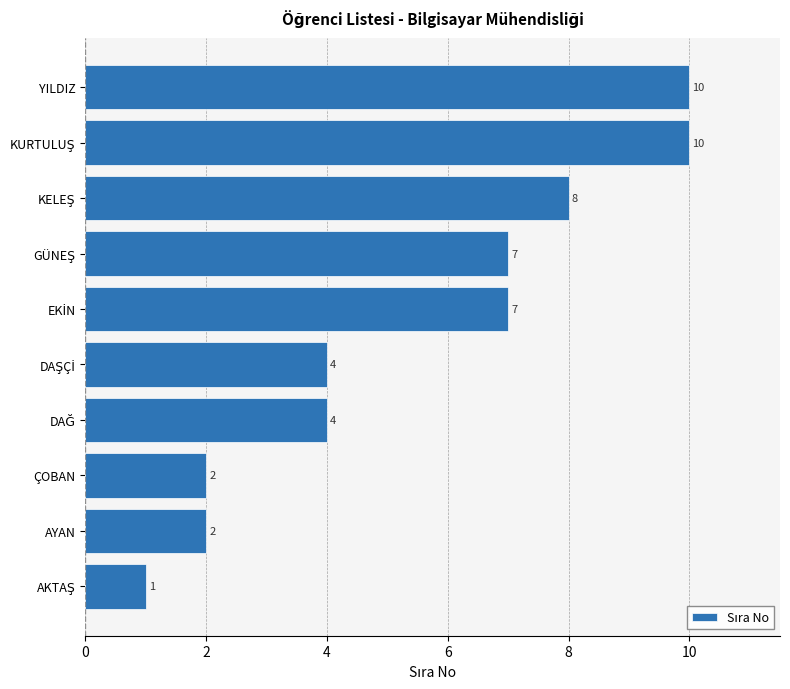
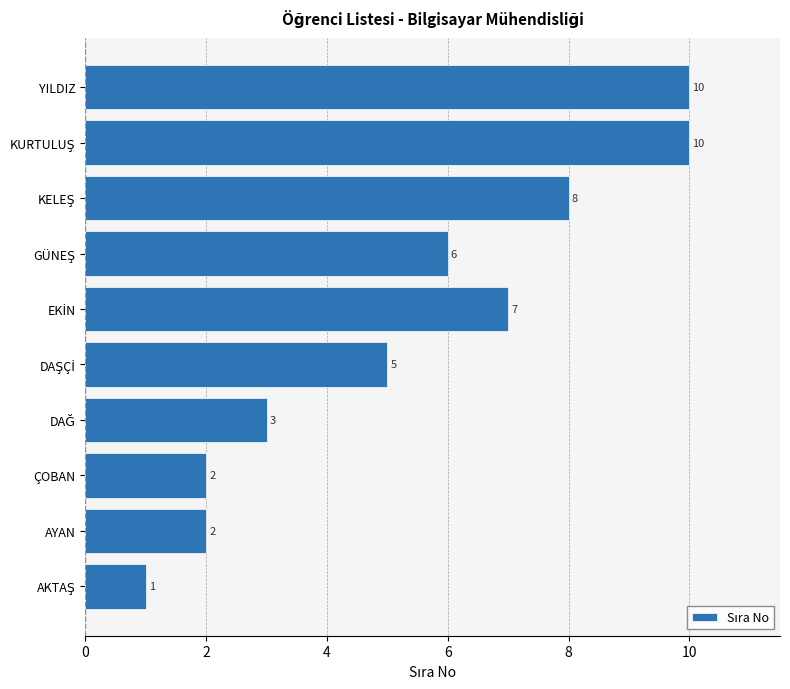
GÜNEŞ: 7 -> 6
DAŞÇİ: 4 -> 5
DAĞ: 4 -> 3
